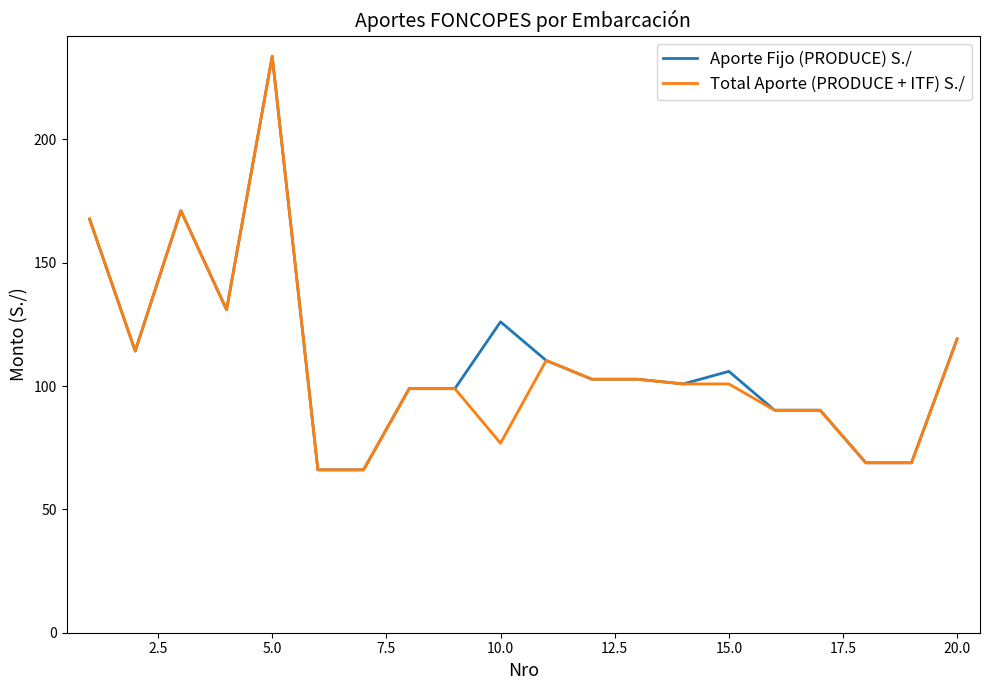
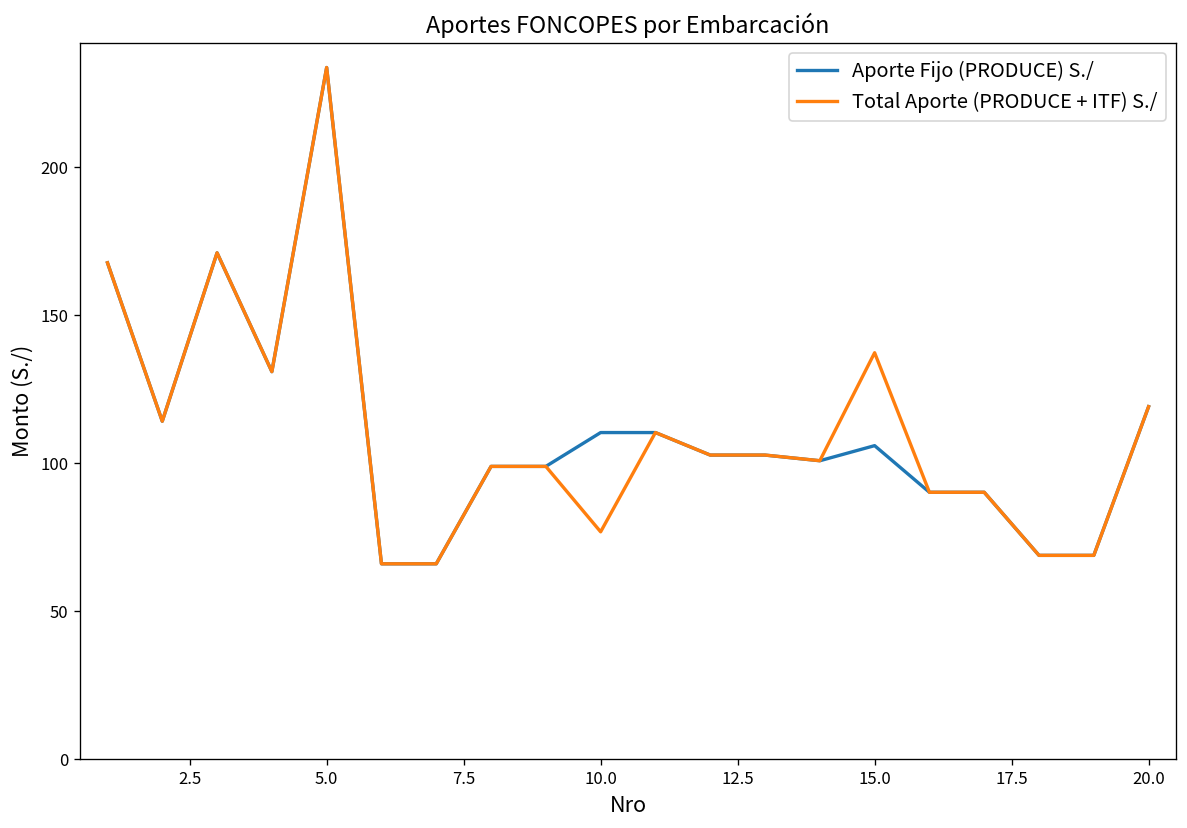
Aporte Fijo (PRODUCE) S./, 10.0: 126 -> 110
Total Aporte (PRODUCE + ITF) S./, 15.0: 101 -> 137
